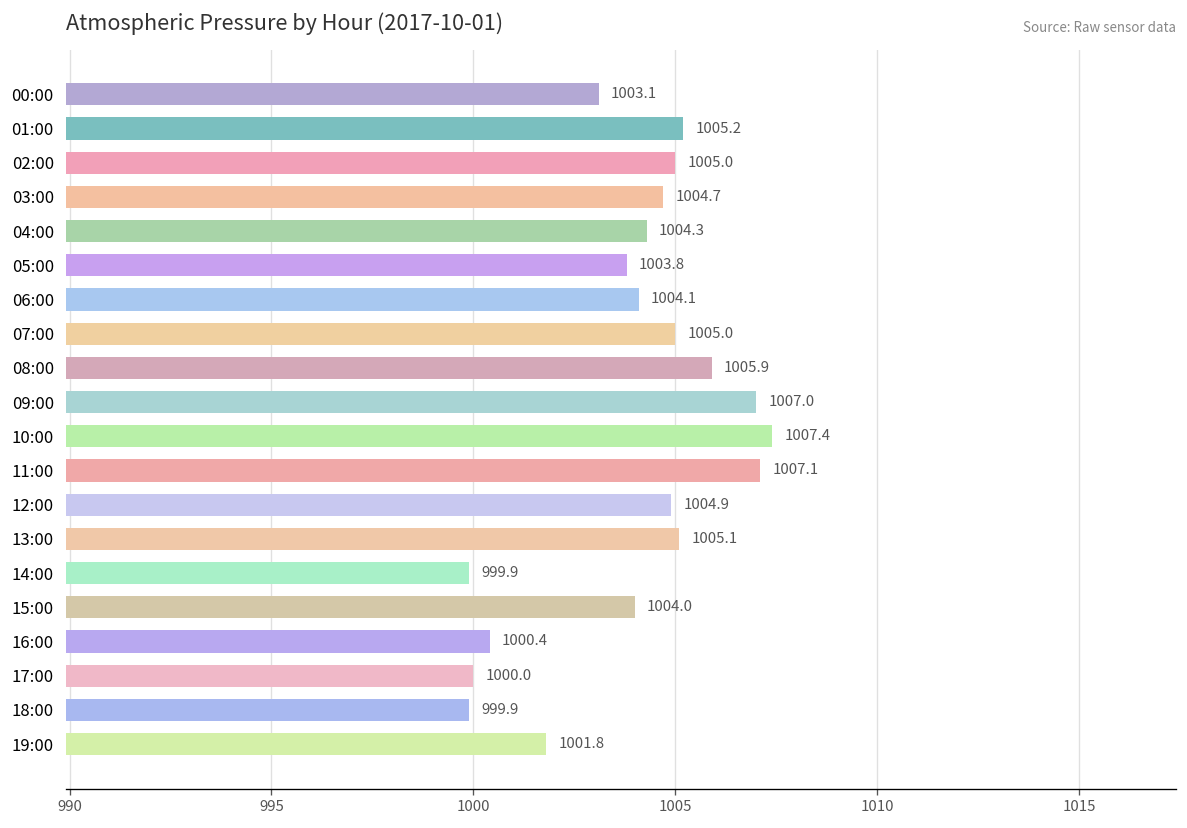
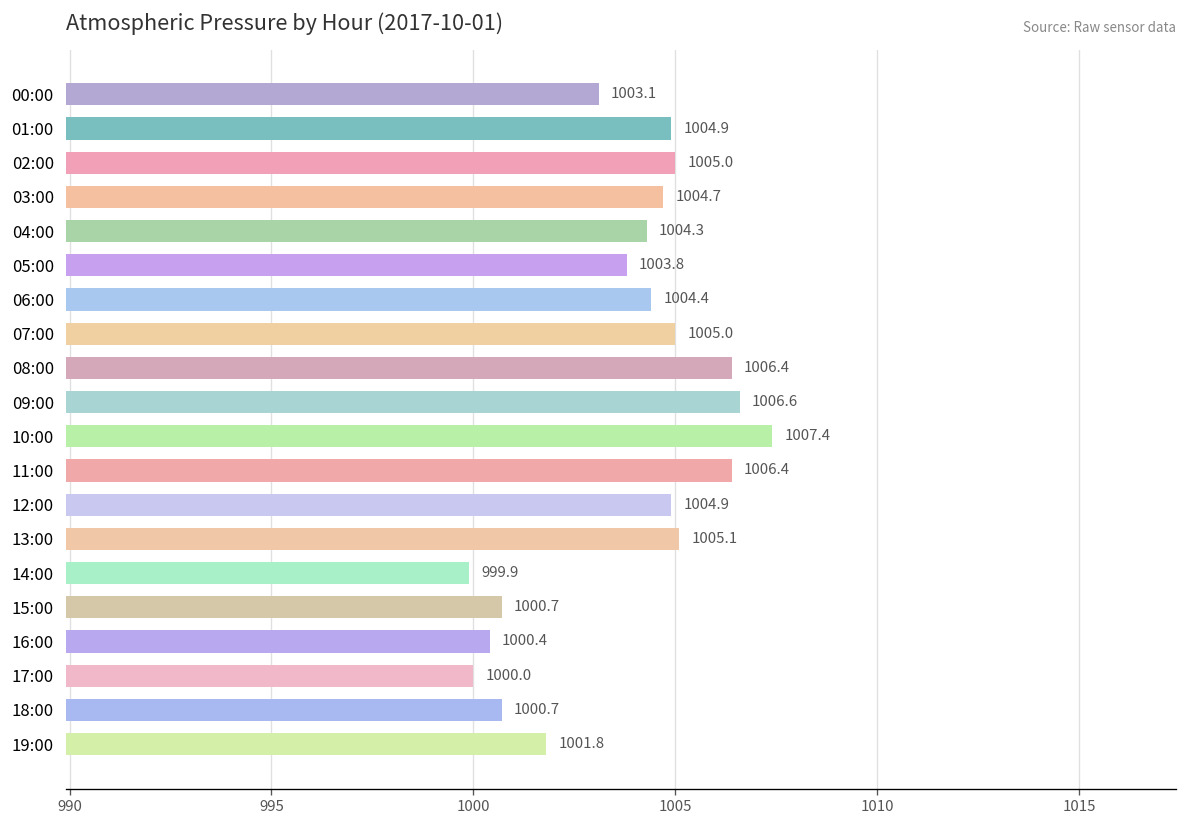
01:00: 1005.2 -> 1004.9
06:00: 1004.1 -> 1004.4
08:00: 1005.9 -> 1006.4
09:00: 1007.0 -> 1006.6
11:00: 1007.1 -> 1006.4
15:00: 1004.0 -> 1000.7
18:00: 999.9 -> 1000.7
